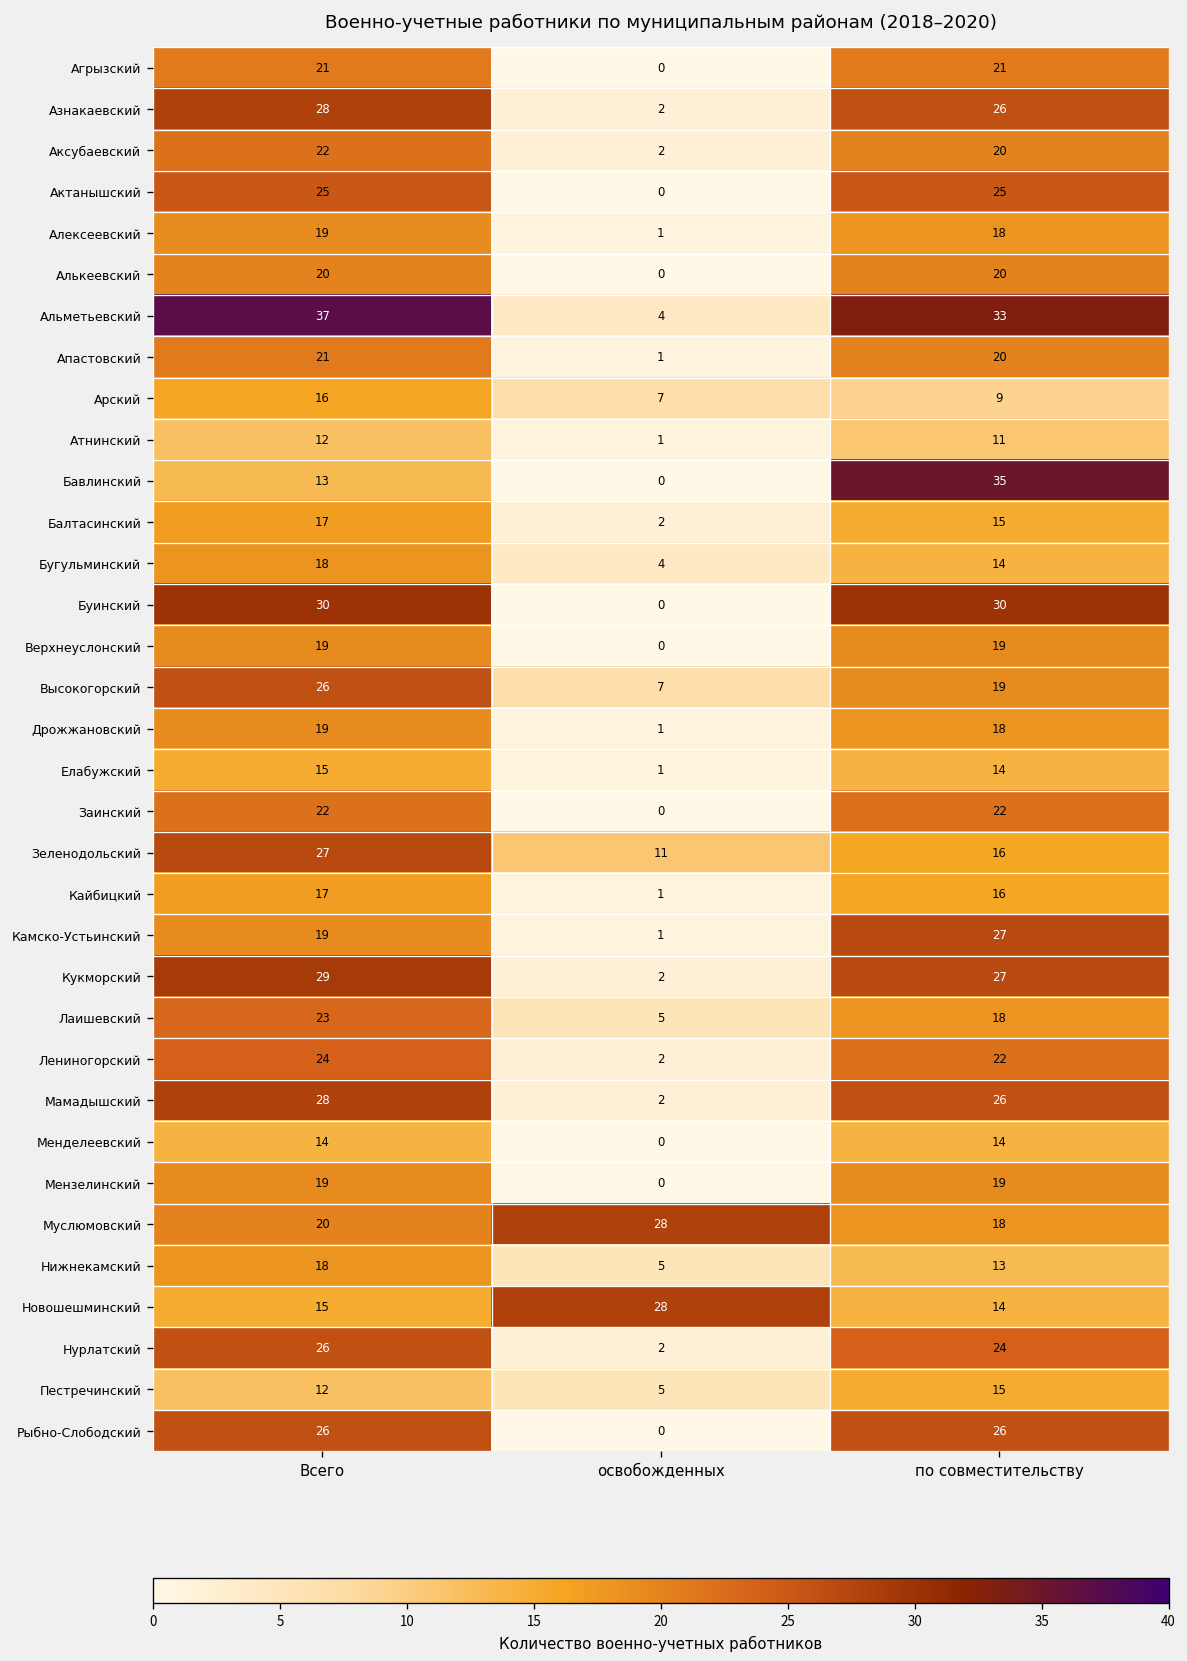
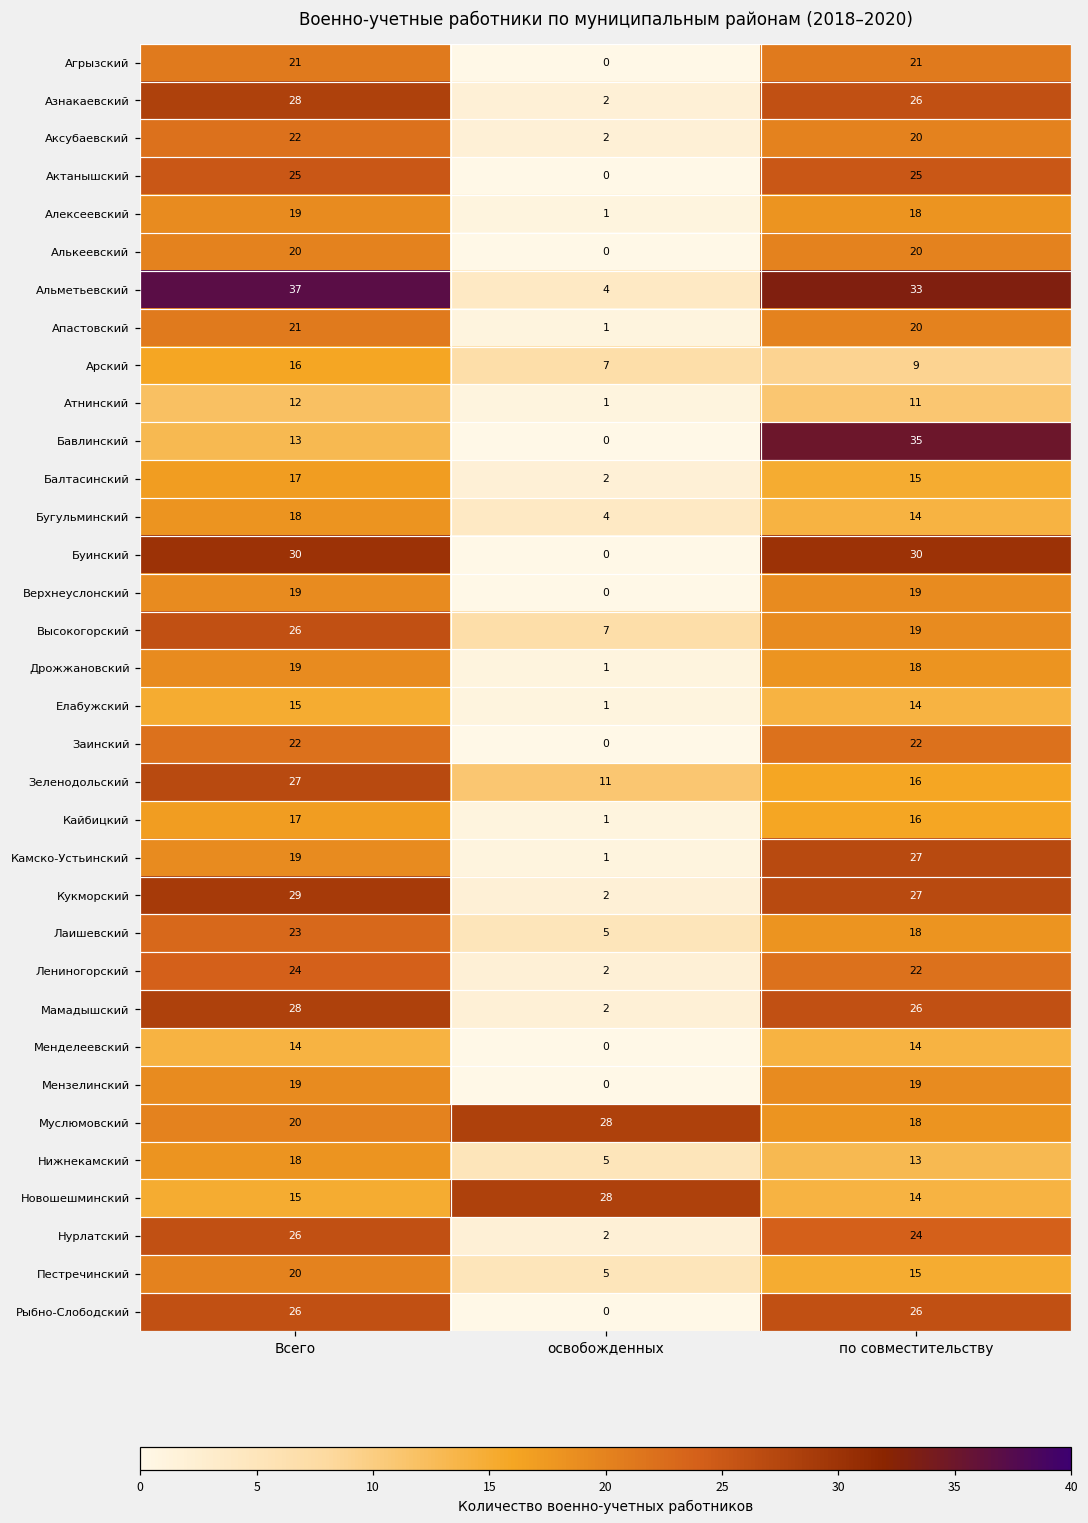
Пестречинский, Всего: 12 -> 20
